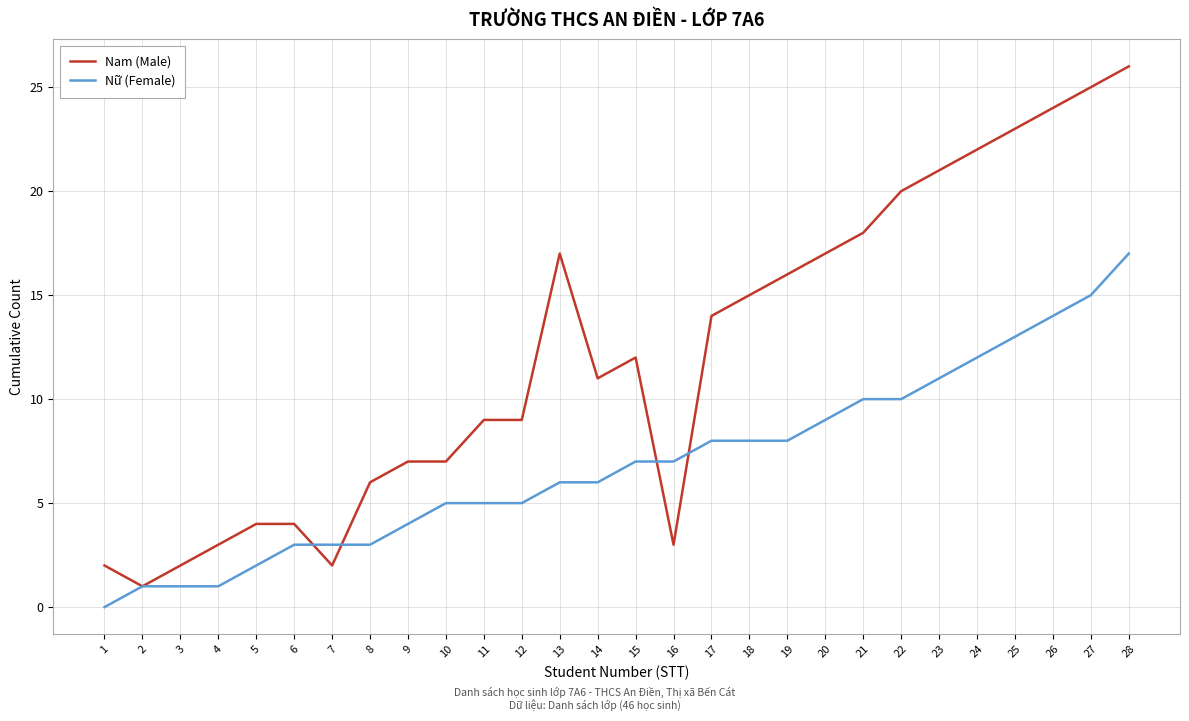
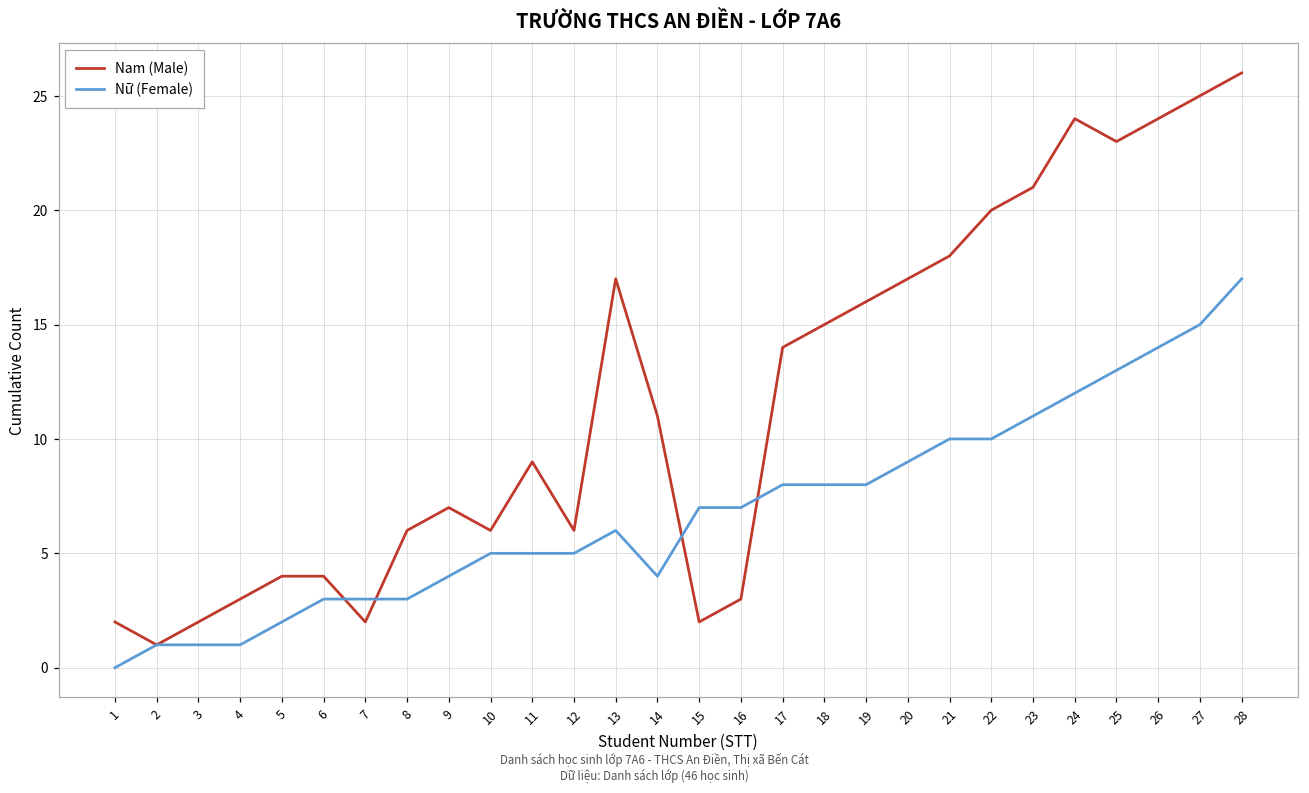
Nam (Male), 10: 7 -> 6
Nam (Male), 12: 9 -> 6
Nữ (Female), 14: 6 -> 4
Nam (Male), 15: 12 -> 2
Nam (Male), 24: 22 -> 24
